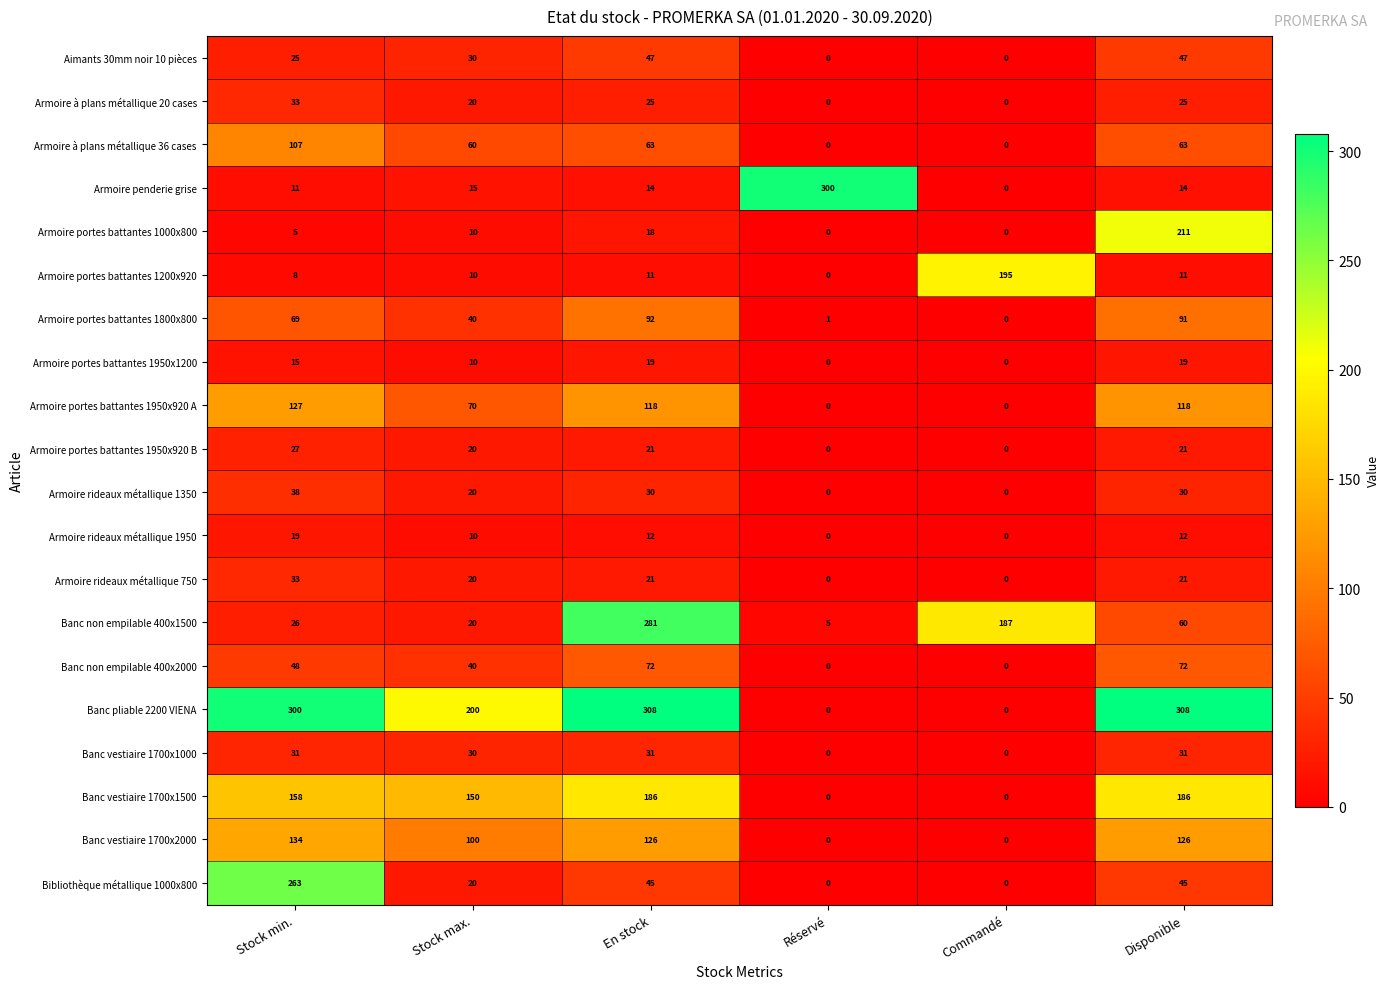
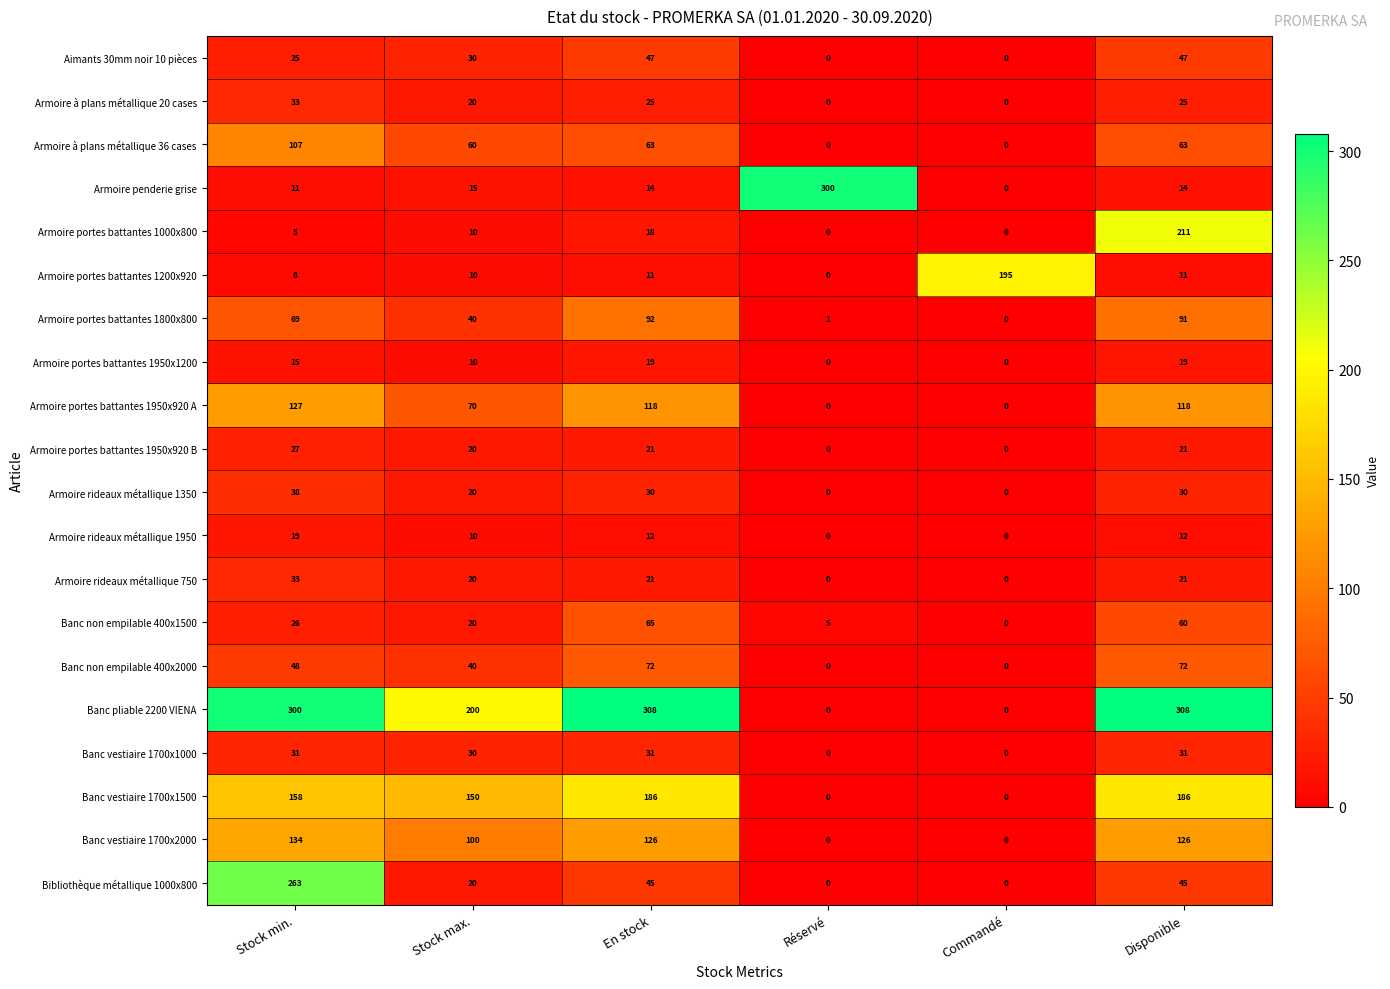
Banc non empilable 400x1500, En stock: 281 -> 65
Banc non empilable 400x1500, Commandé: 187 -> 0
